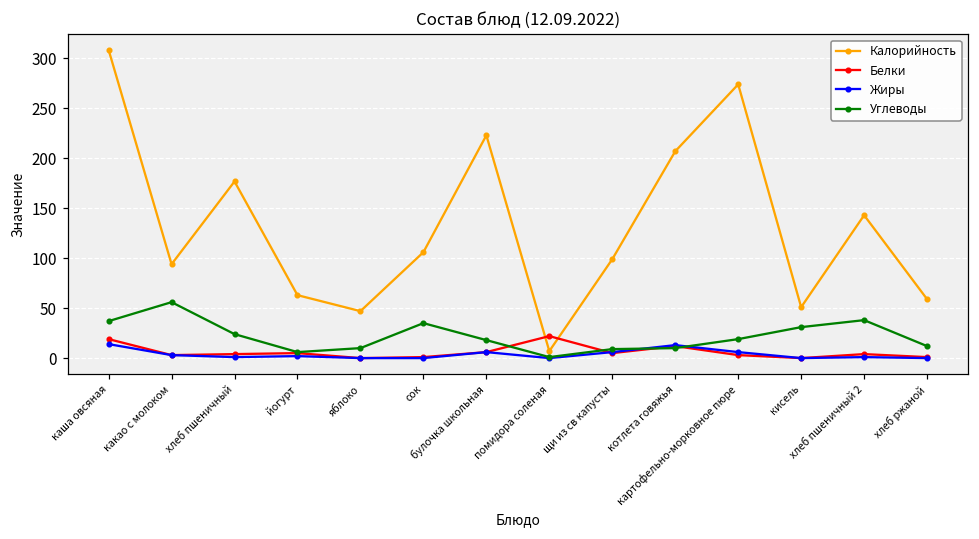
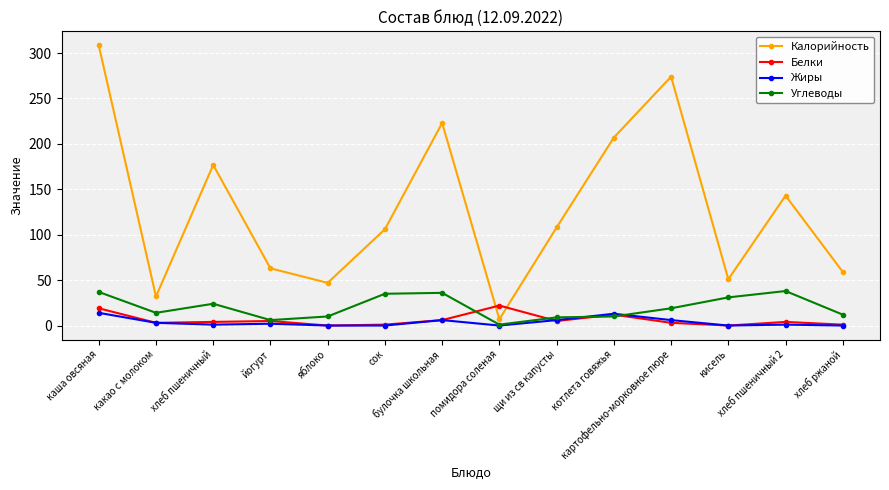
Калорийность, какао с молоком: 90 -> 30
Углеводы, какао с молоком: 60 -> 10
Углеводы, булочка школьная: 20 -> 40
Калорийность, щи из св капусты: 100 -> 110
